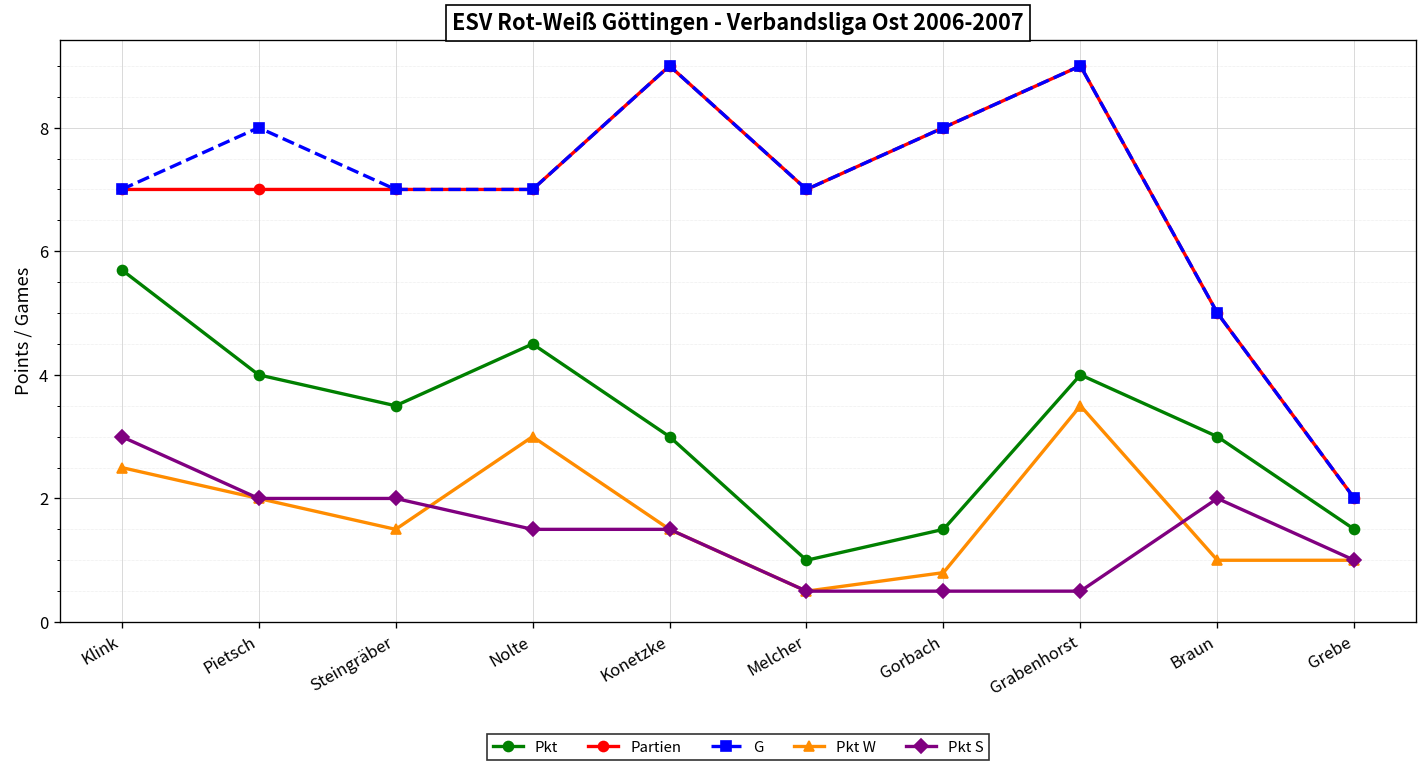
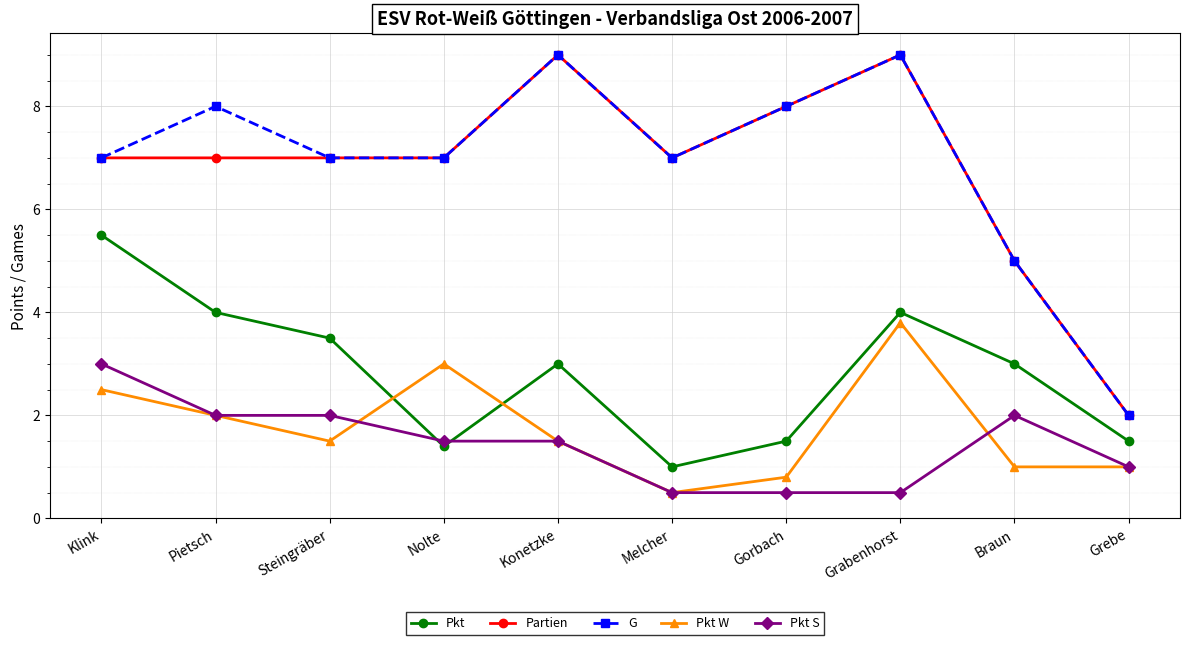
Pkt, Klink: 5.7 -> 5.5
Pkt, Nolte: 4.5 -> 1.4
Pkt W, Grabenhorst: 3.5 -> 3.8
